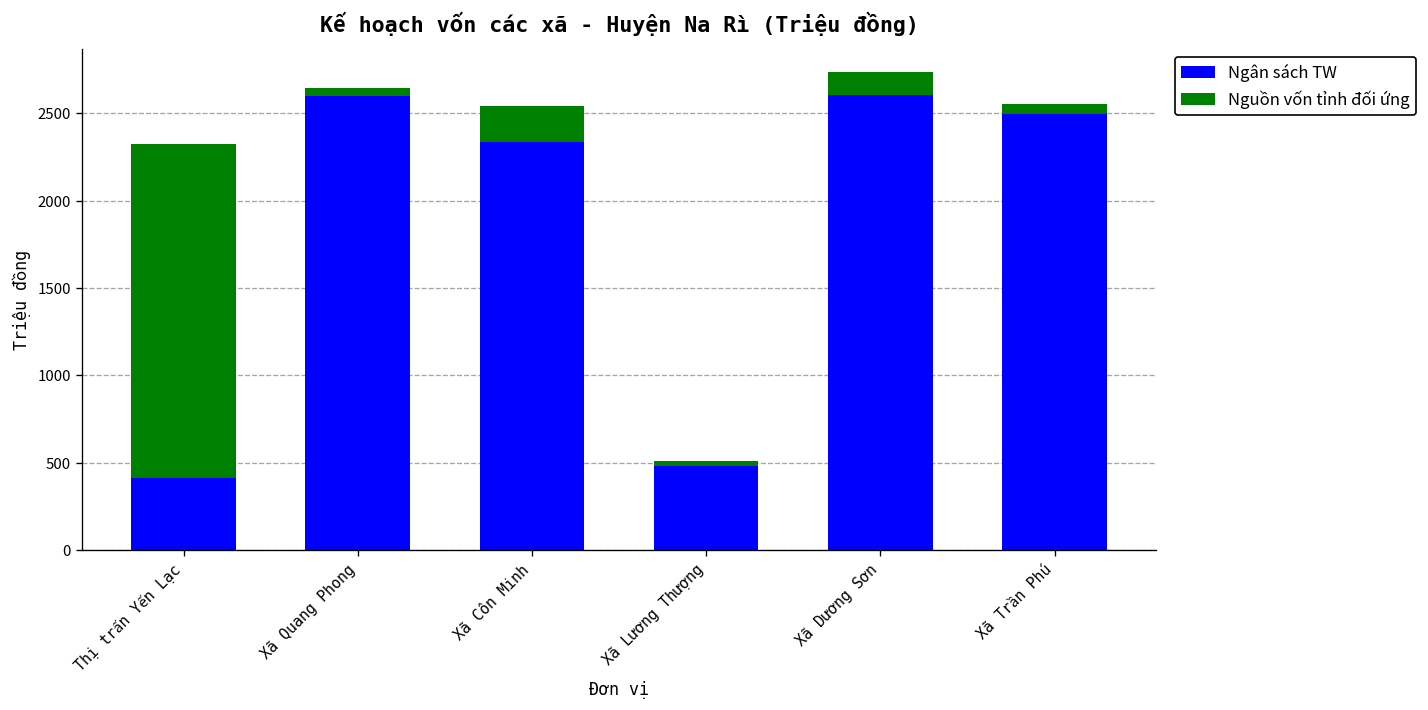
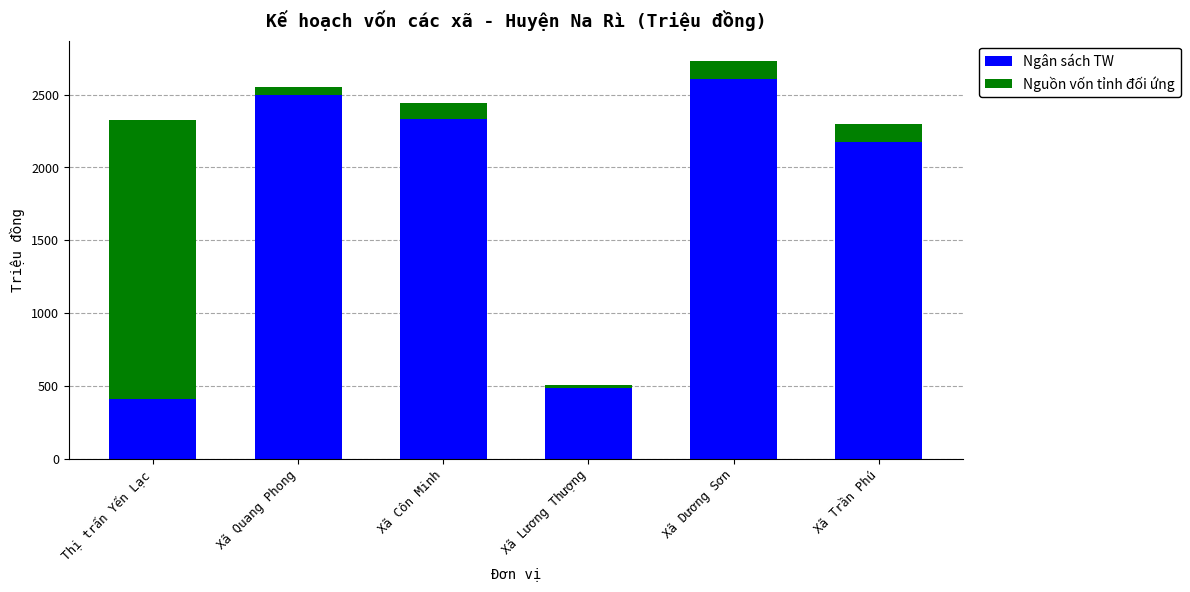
Ngân sách TW, Xã Quang Phong: 2600 -> 2500
Nguồn vốn tỉnh đối ứng, Xã Côn Minh: 200 -> 110
Ngân sách TW, Xã Trần Phú: 2490 -> 2180
Nguồn vốn tỉnh đối ứng, Xã Trần Phú: 60 -> 120
